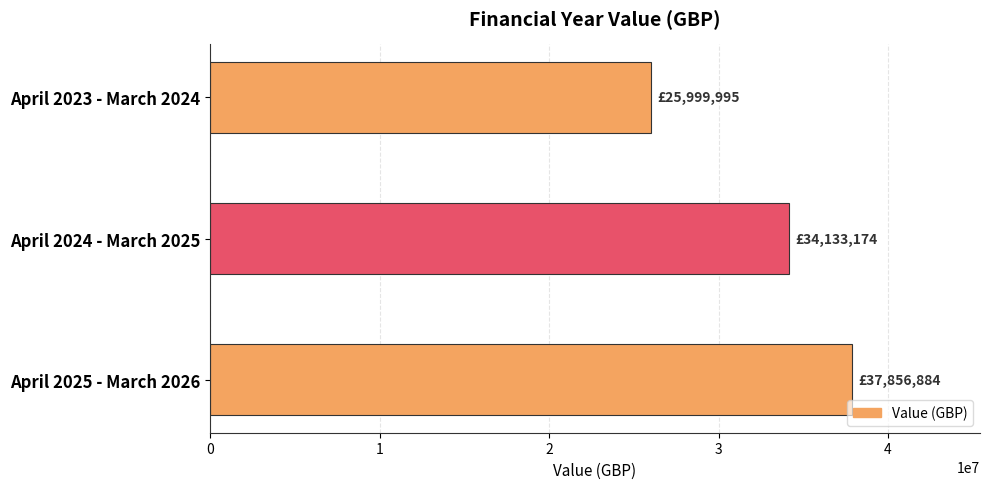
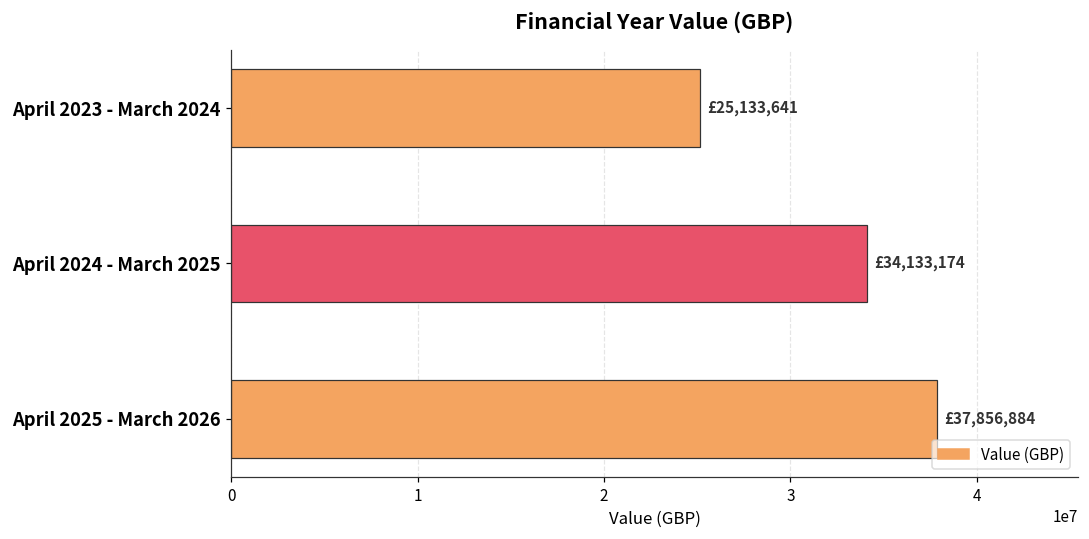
April 2023 - March 2024: £25,999,995 -> £25,133,641
